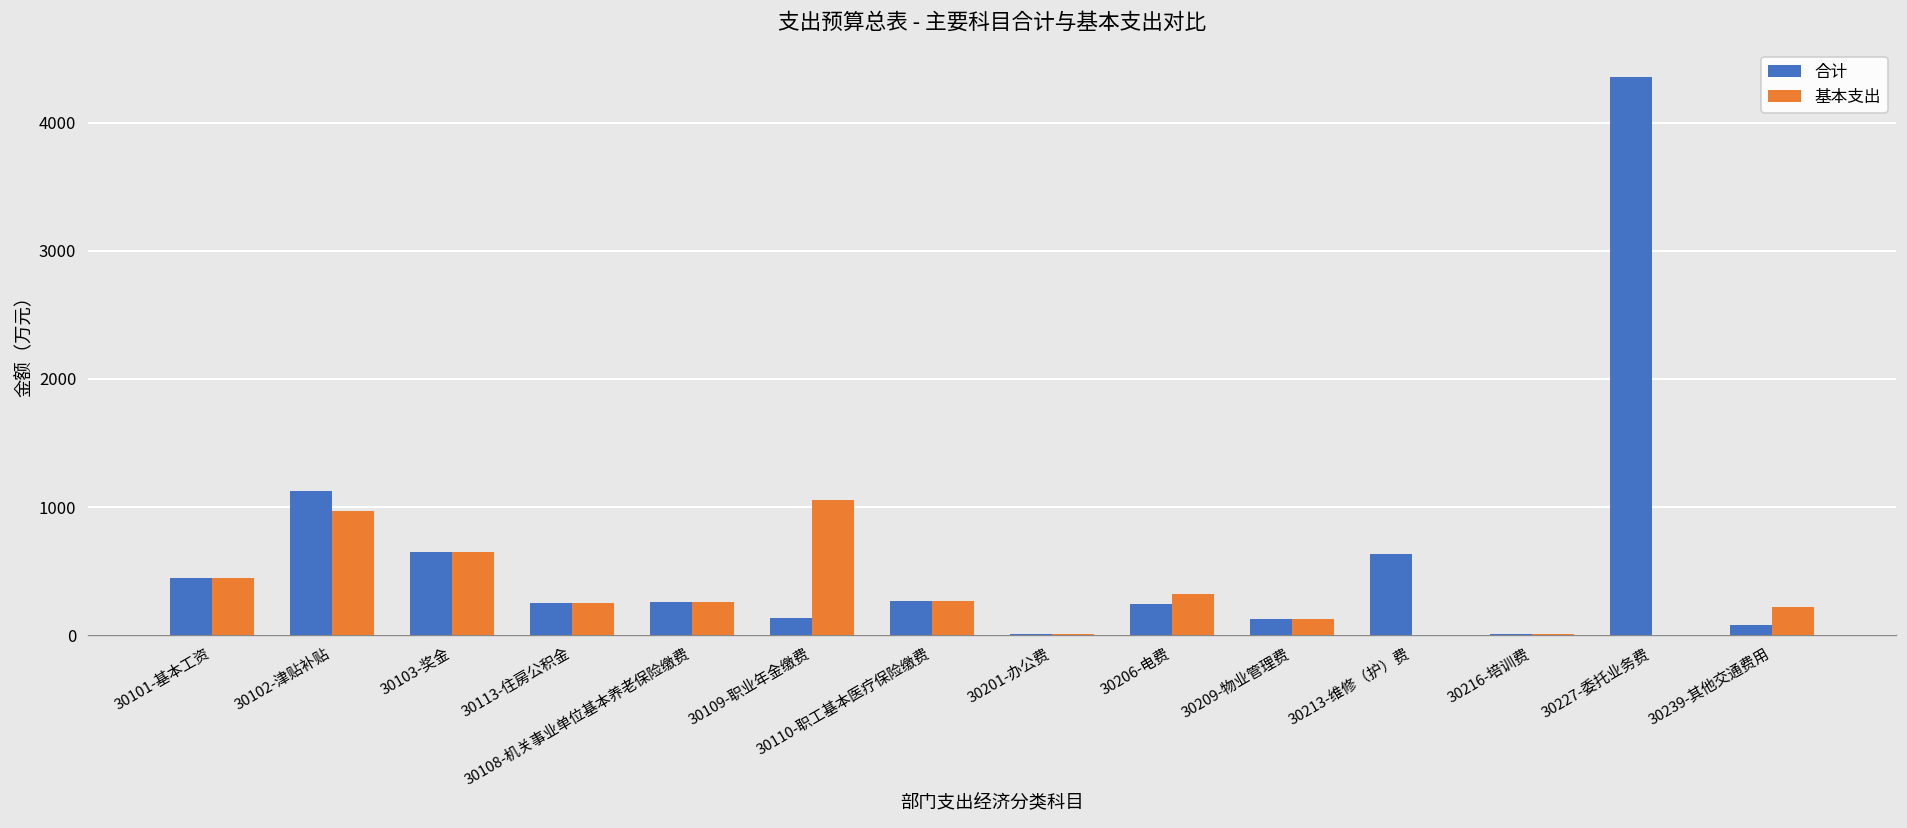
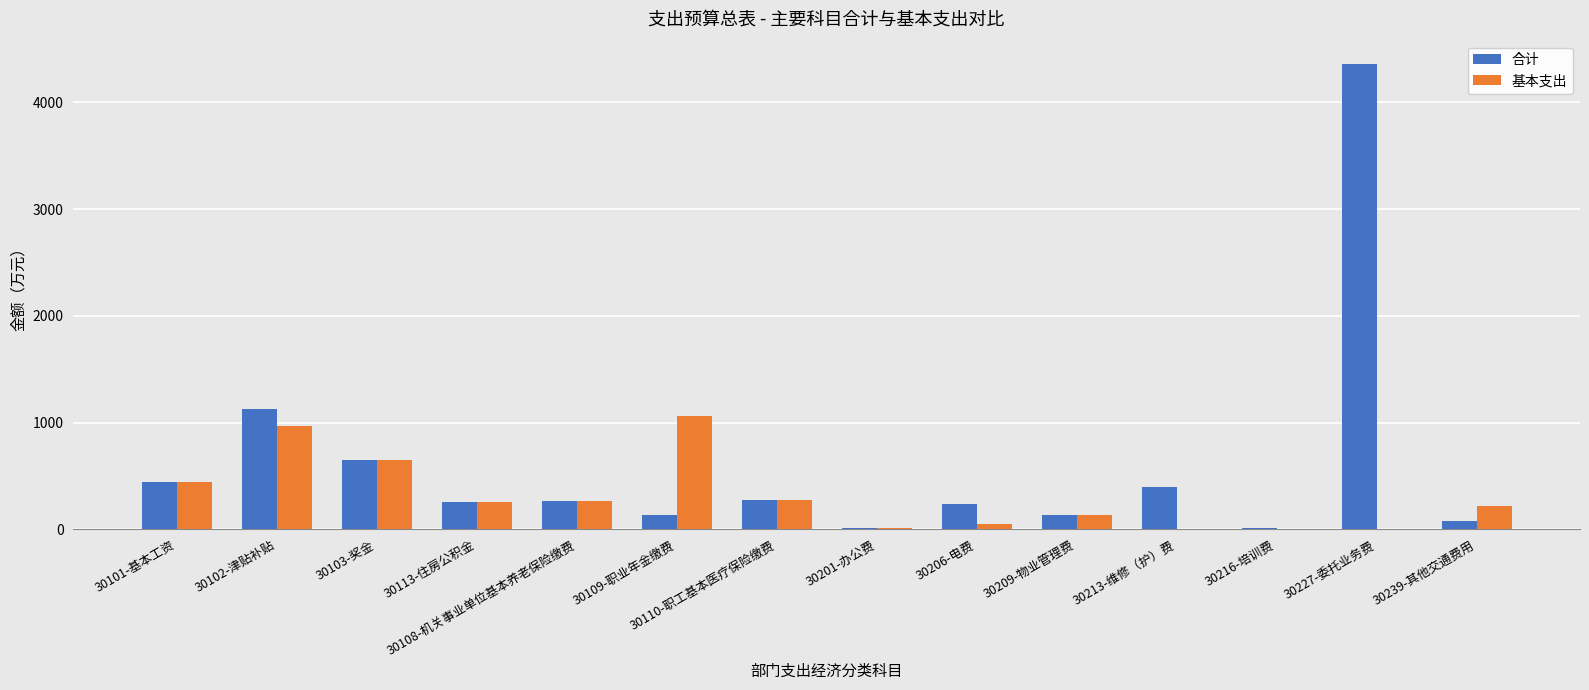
基本支出, 30206-电费: 320 -> 50
合计, 30213-维修（护）费: 630 -> 390
